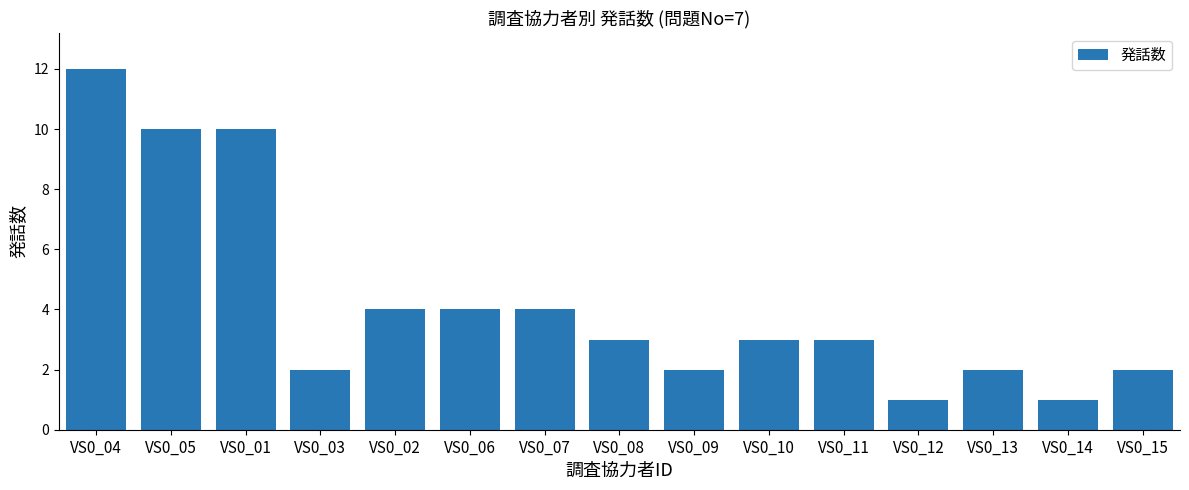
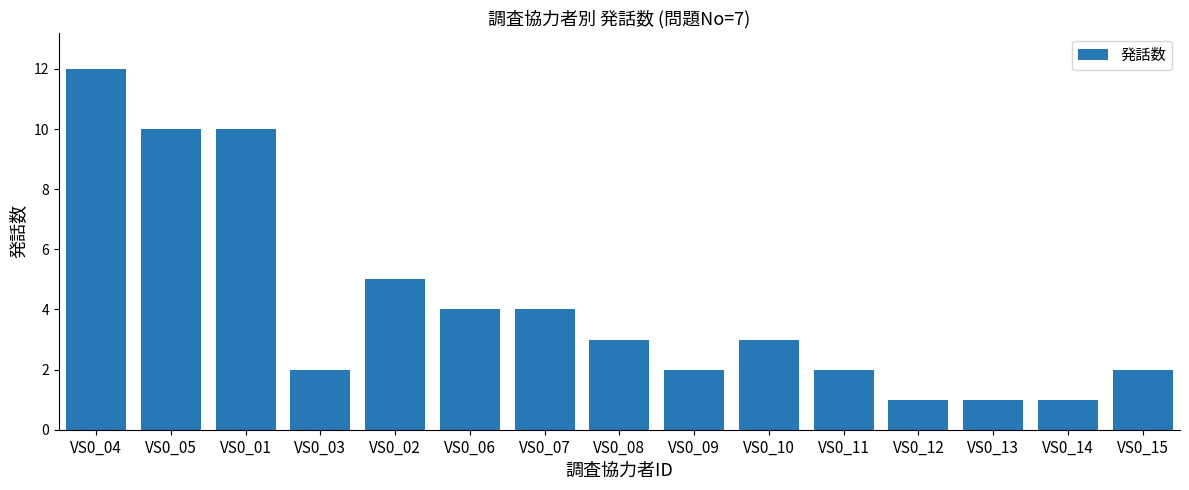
VS0_02: 4 -> 5
VS0_11: 3 -> 2
VS0_13: 2 -> 1
